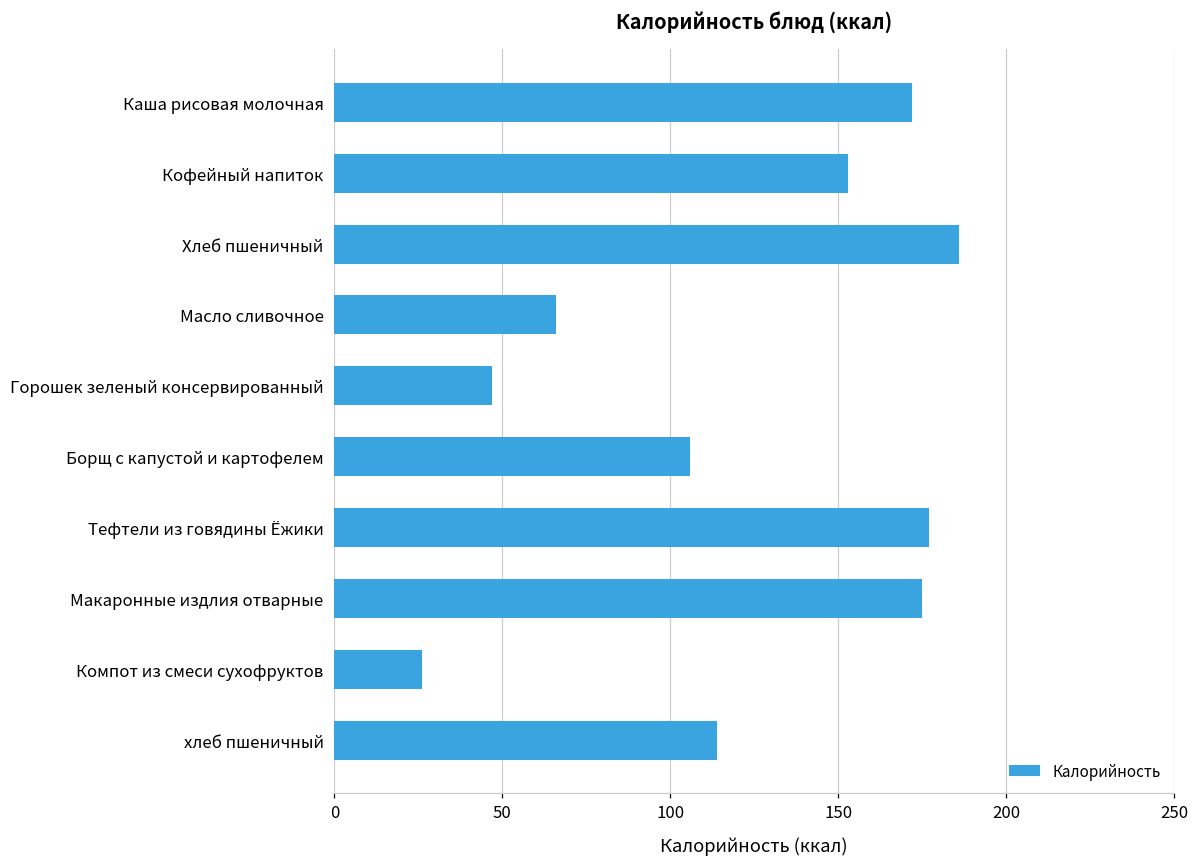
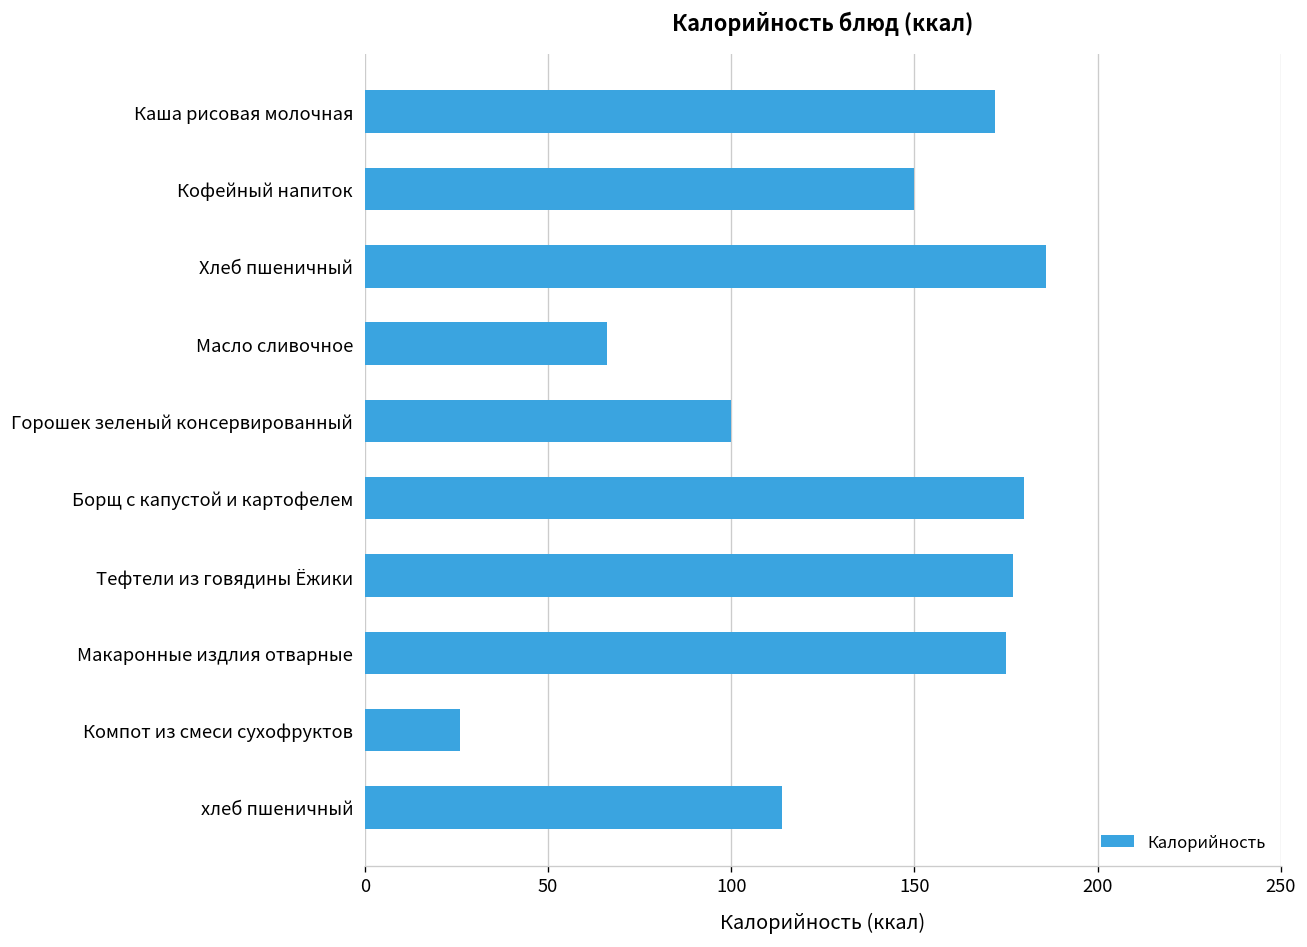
Кофейный напиток: 153 -> 150
Горошек зеленый консервированный: 47 -> 100
Борщ с капустой и картофелем: 106 -> 180
